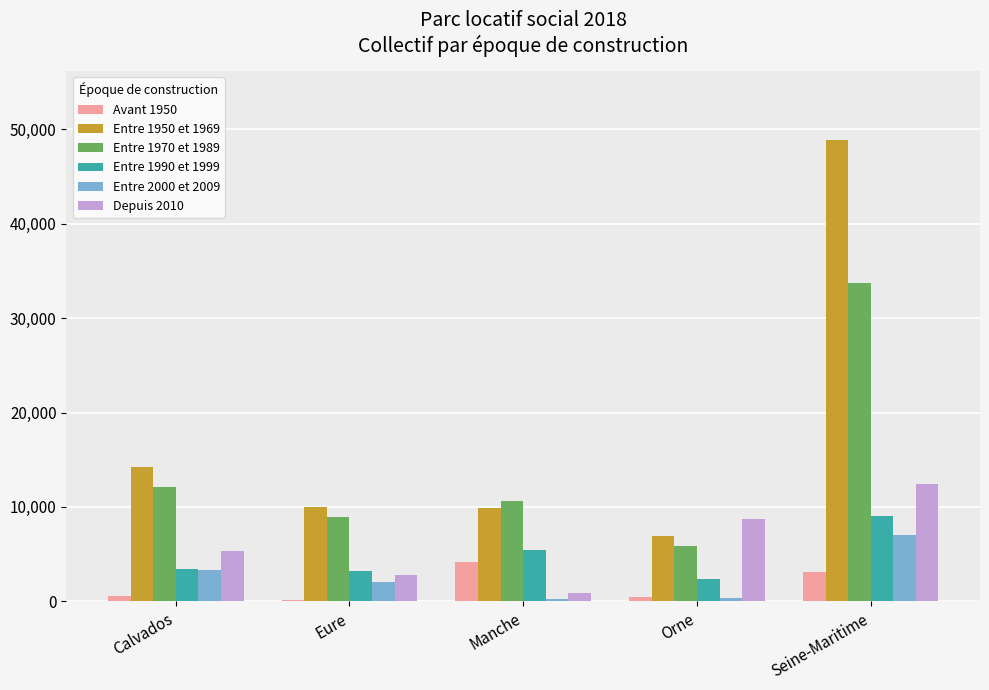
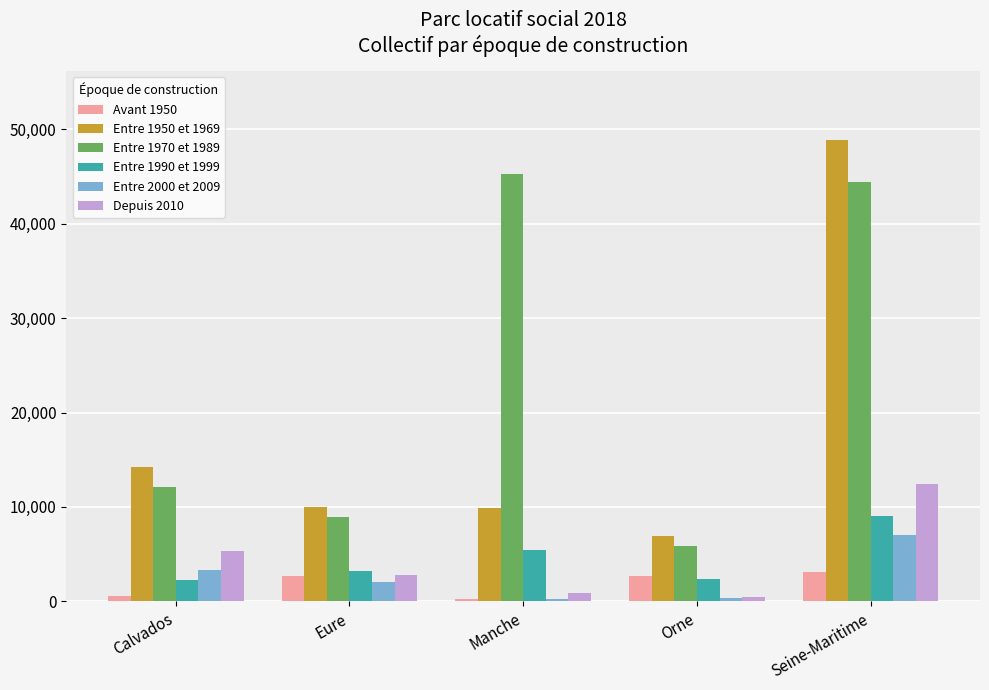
Entre 1990 et 1999, Calvados: 3,000 -> 2,000
Avant 1950, Eure: 0 -> 3,000
Avant 1950, Manche: 4,000 -> 0
Entre 1970 et 1989, Manche: 11,000 -> 45,000
Avant 1950, Orne: 0 -> 3,000
Depuis 2010, Orne: 9,000 -> 1,000
Entre 1970 et 1989, Seine-Maritime: 34,000 -> 44,000
